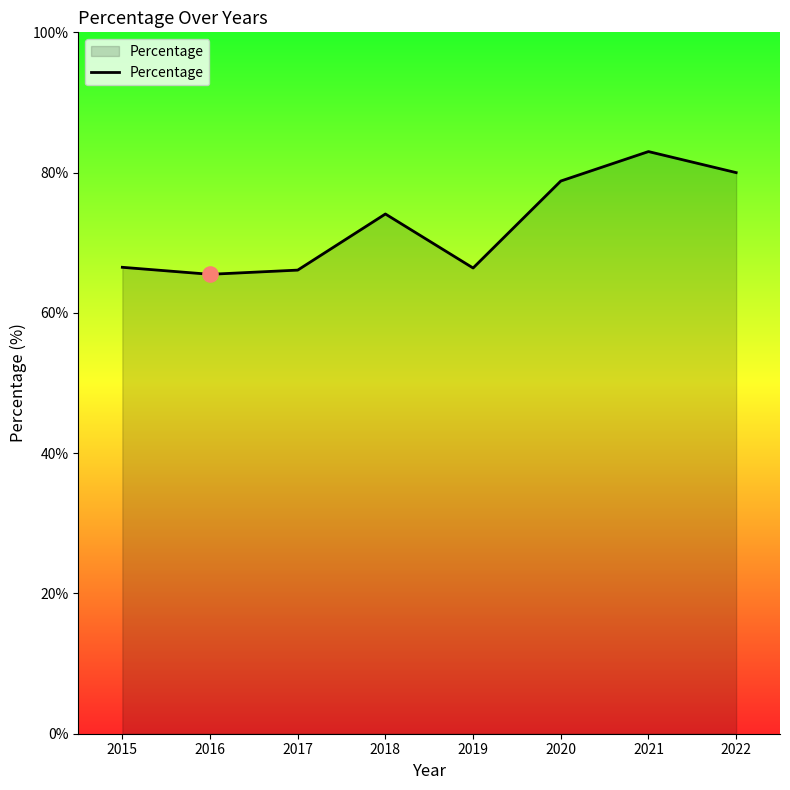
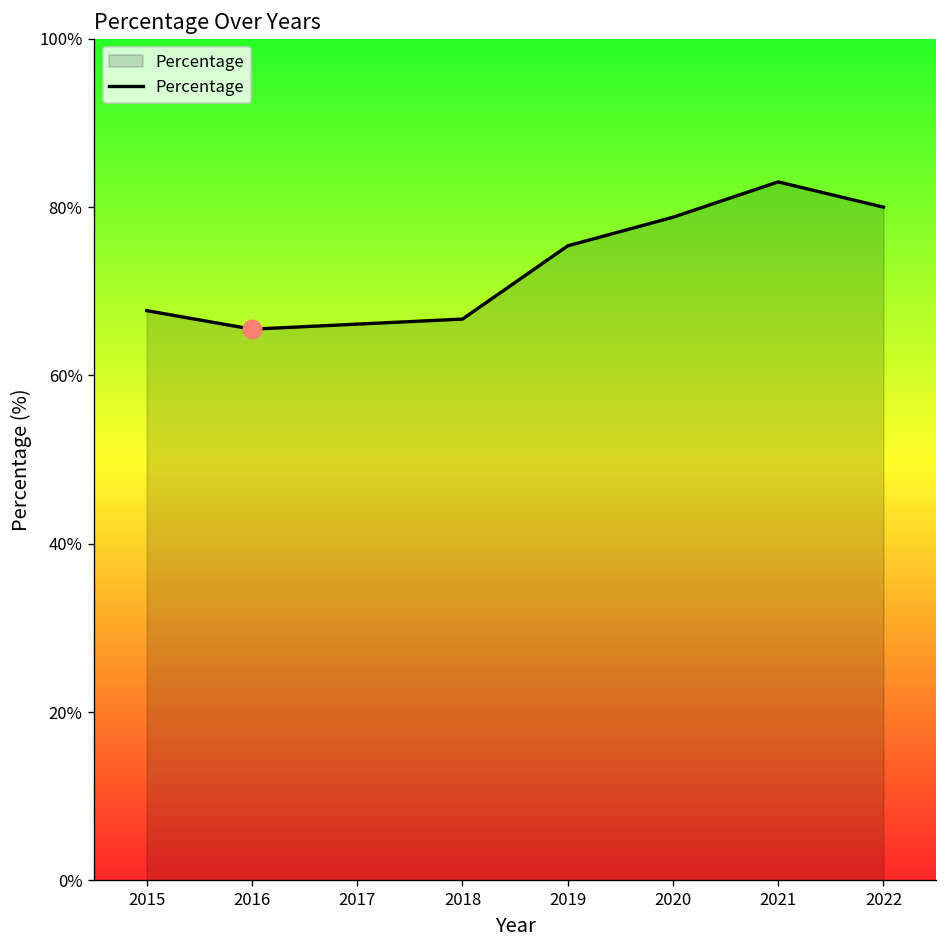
Percentage, 2015: 67% -> 68%
Percentage, 2018: 74% -> 67%
Percentage, 2019: 66% -> 75%
